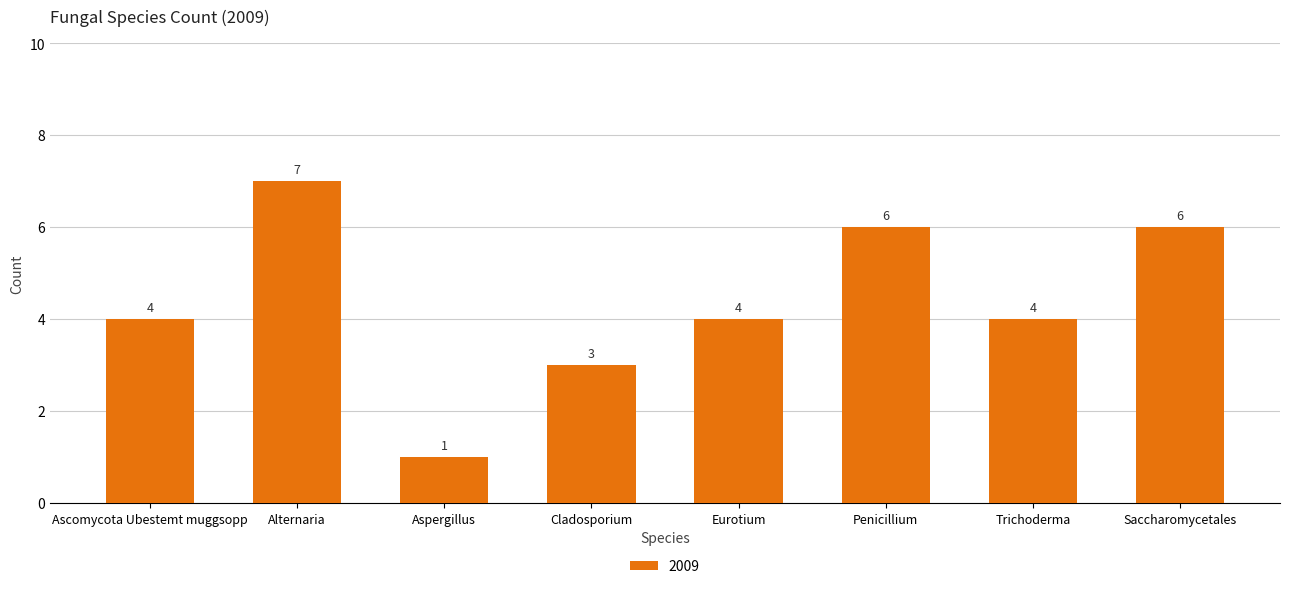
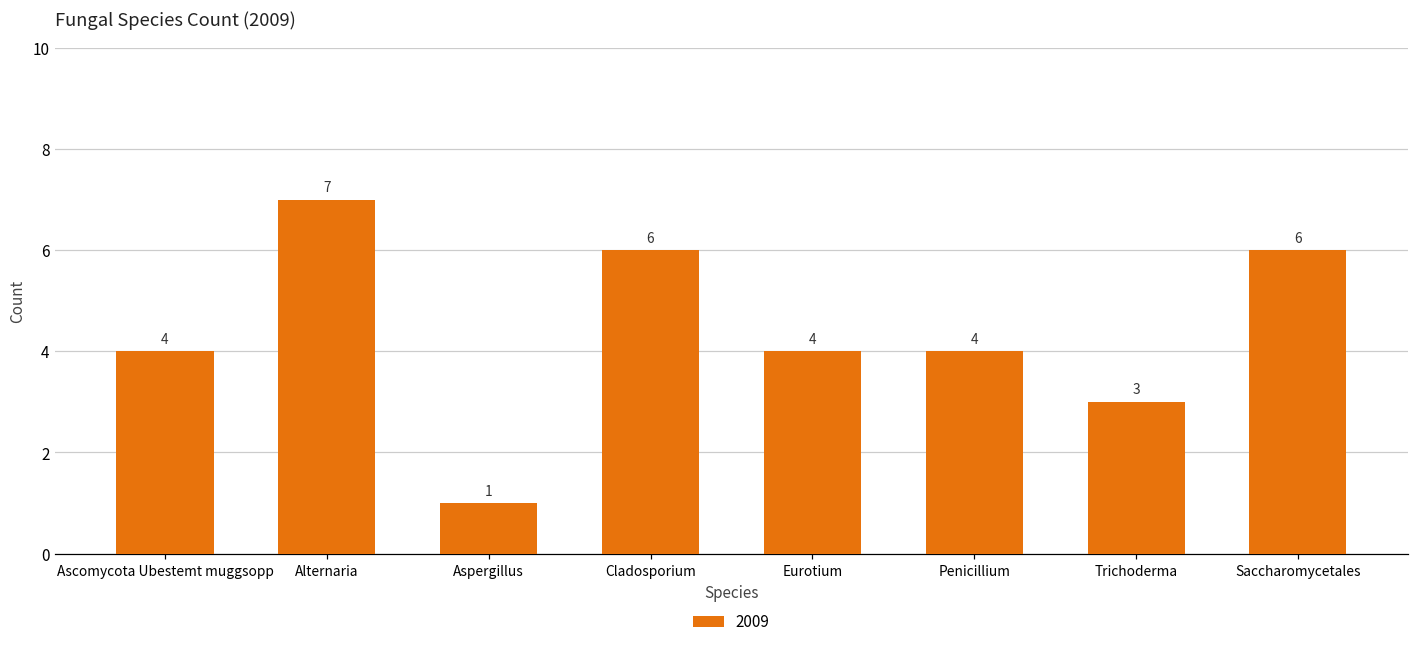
Cladosporium: 3 -> 6
Penicillium: 6 -> 4
Trichoderma: 4 -> 3
